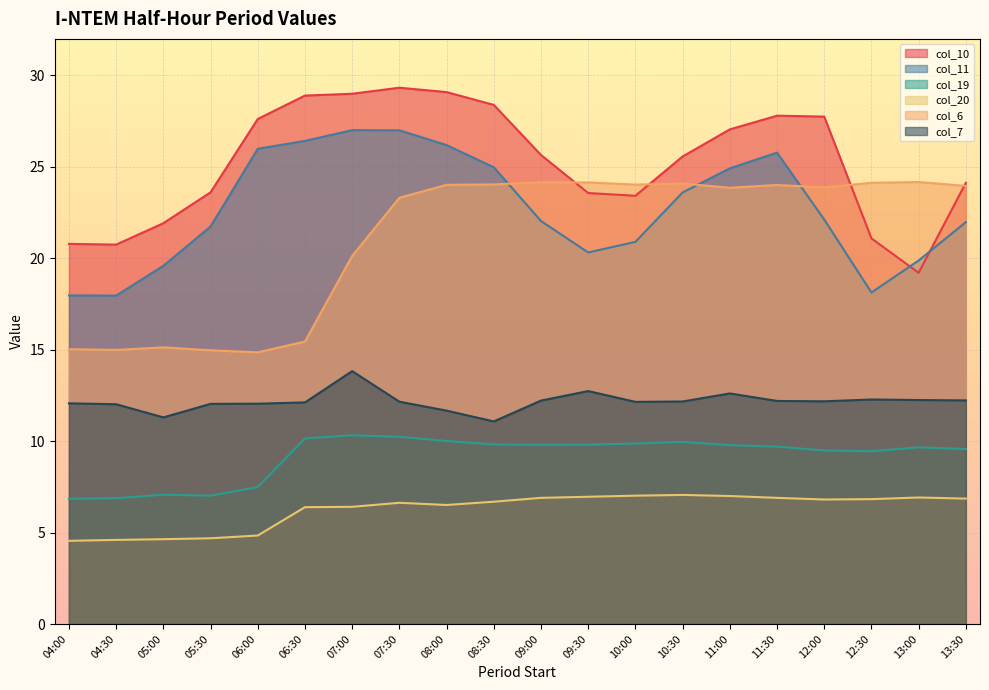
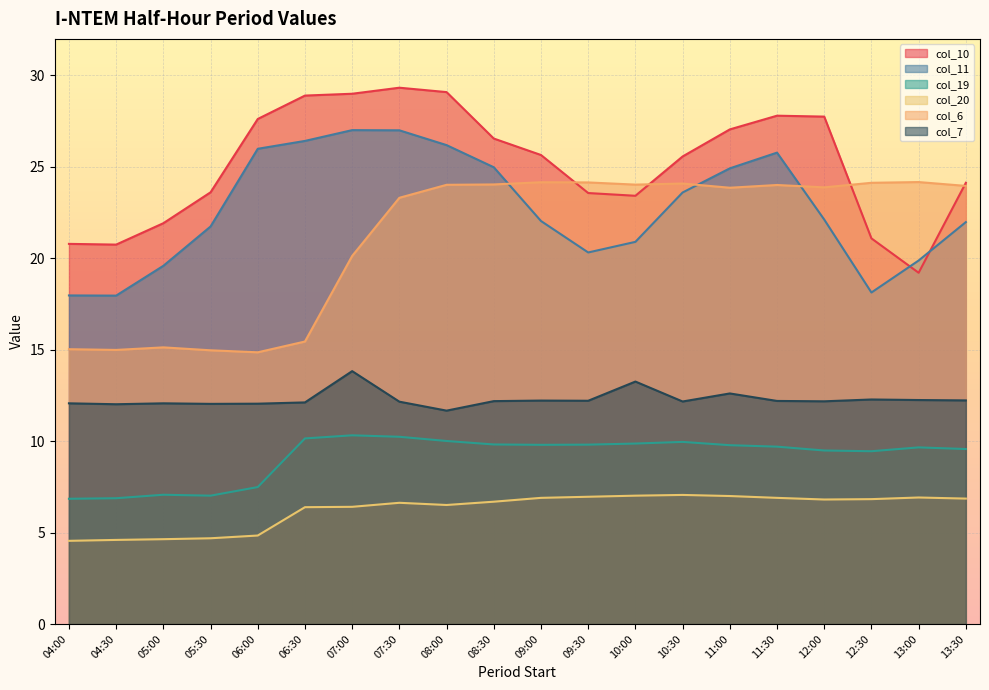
col_7, 05:00: 11.3 -> 12.1
col_10, 08:30: 28.4 -> 26.6
col_7, 08:30: 11.1 -> 12.2
col_7, 09:30: 12.7 -> 12.2
col_7, 10:00: 12.2 -> 13.3
